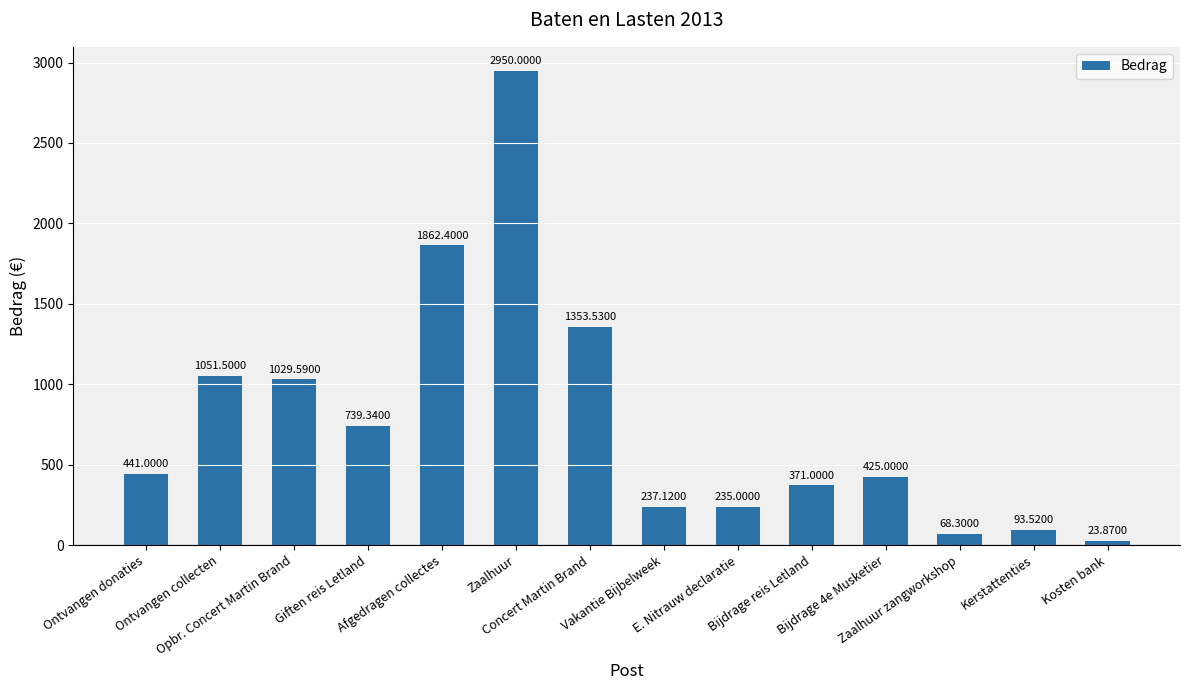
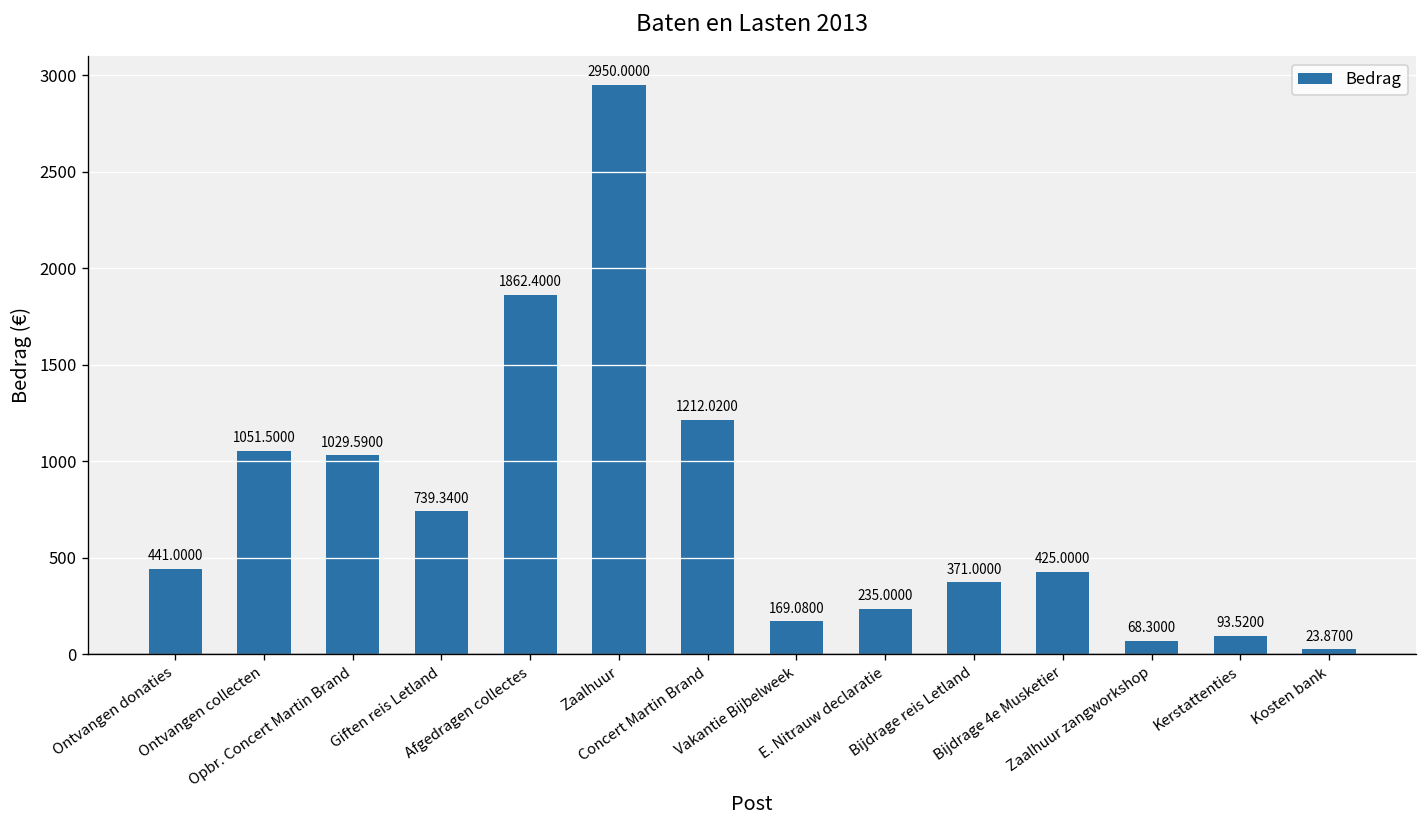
Concert Martin Brand: 1353.5300 -> 1212.0200
Vakantie Bijbelweek: 237.1200 -> 169.0800
